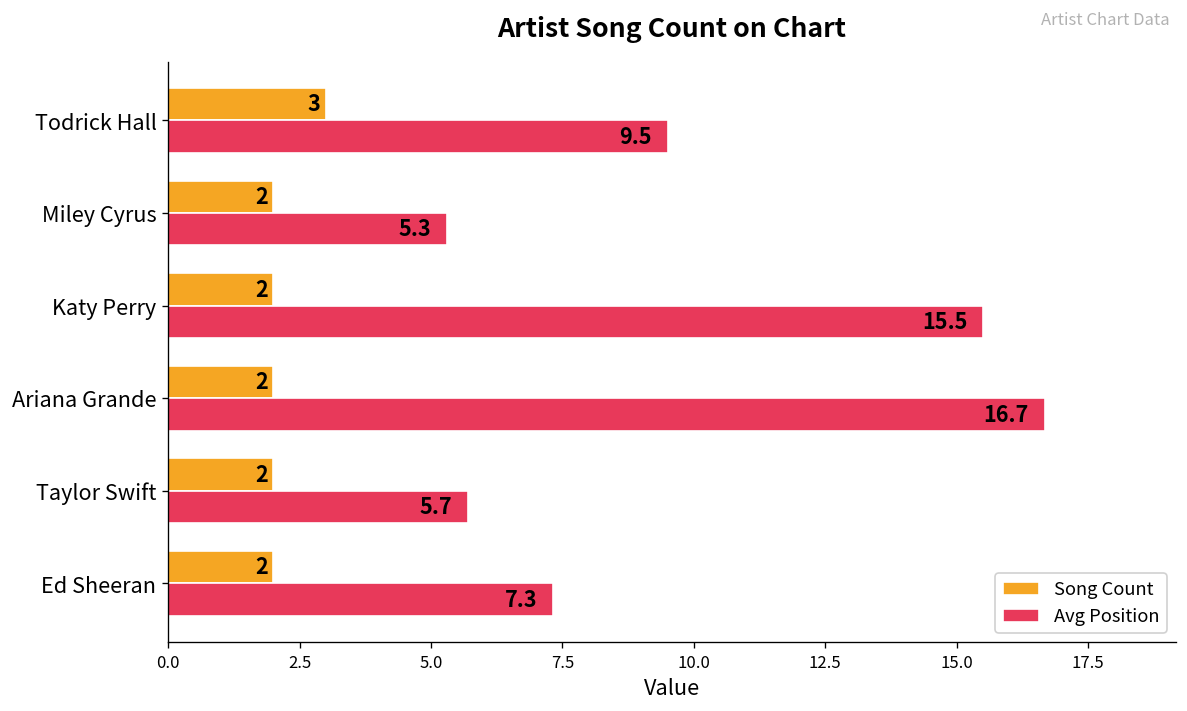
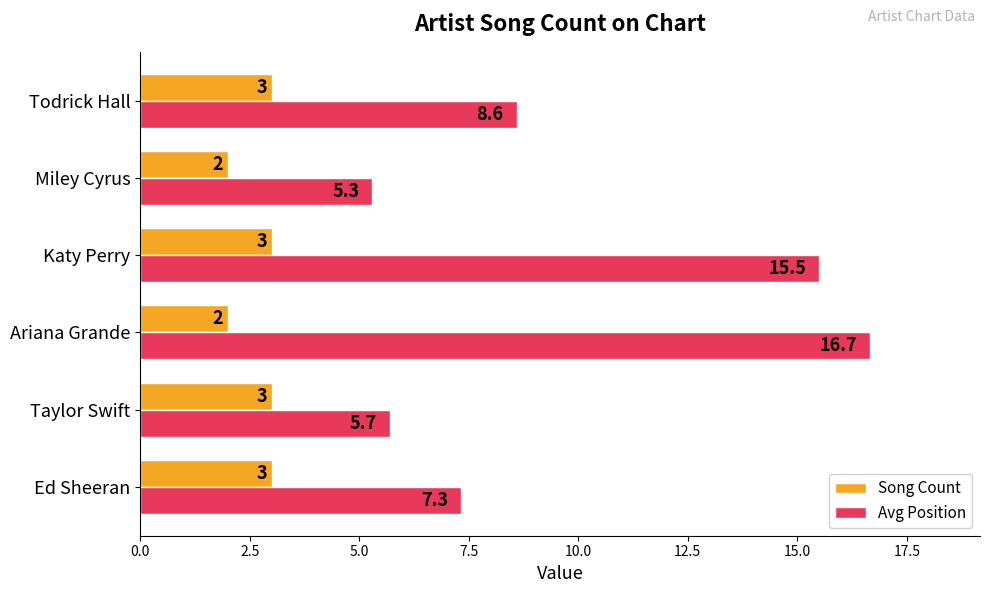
Avg Position, Todrick Hall: 9.5 -> 8.6
Song Count, Katy Perry: 2 -> 3
Song Count, Taylor Swift: 2 -> 3
Song Count, Ed Sheeran: 2 -> 3
